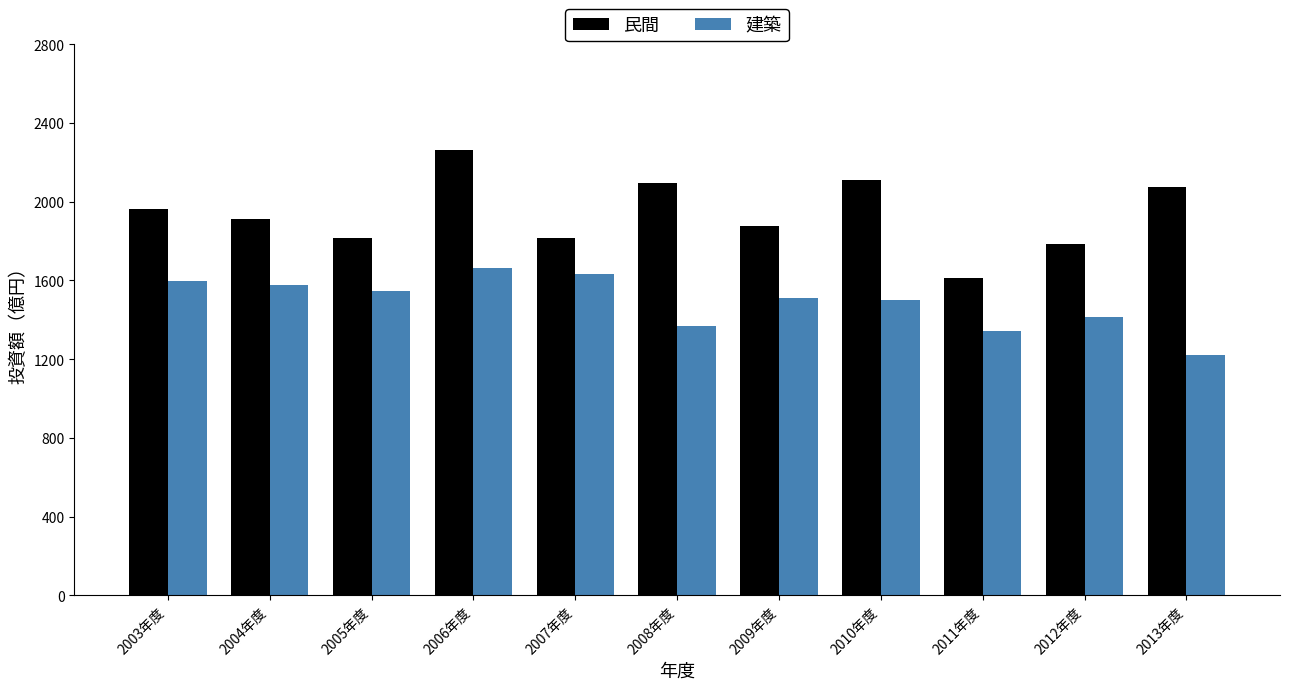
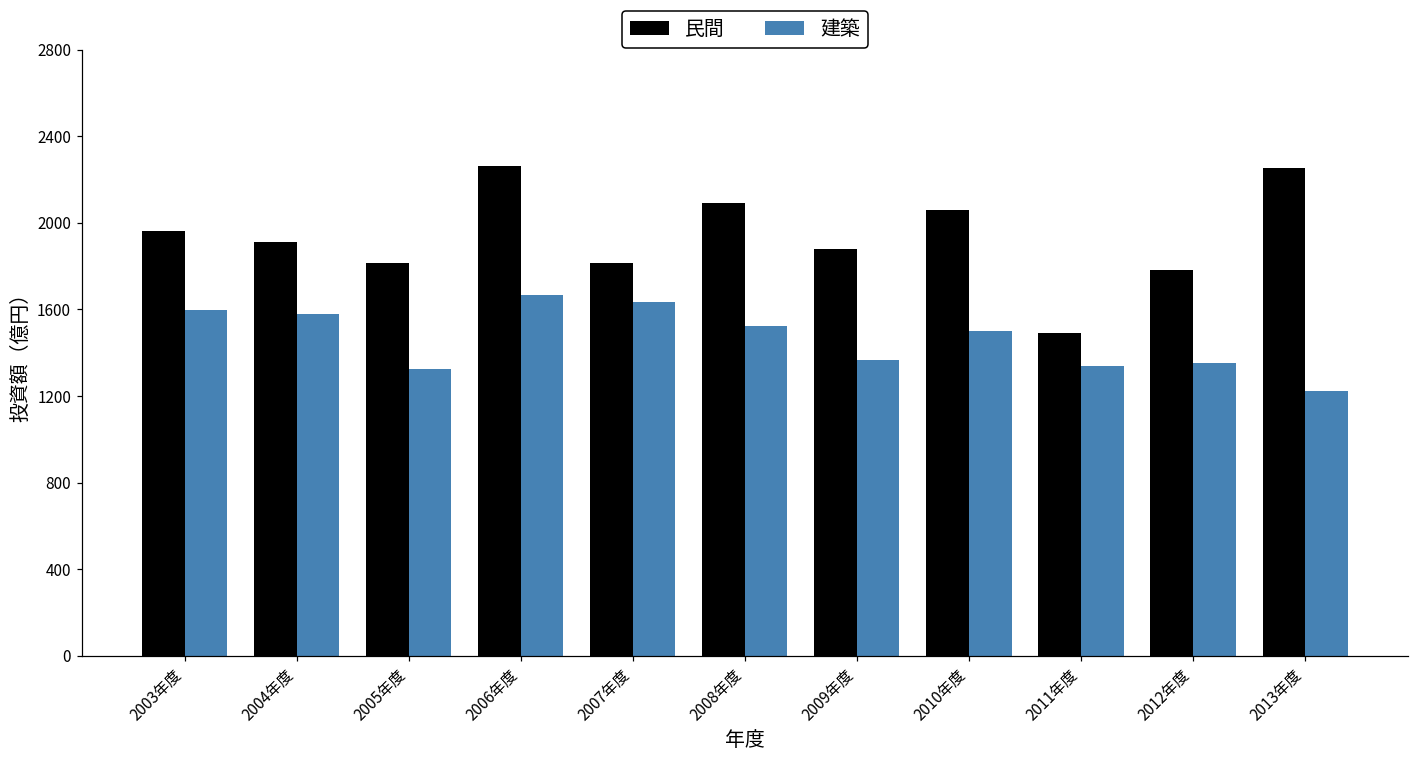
建築, 2005年度: 1540 -> 1320
建築, 2008年度: 1370 -> 1520
建築, 2009年度: 1510 -> 1370
民間, 2010年度: 2110 -> 2060
民間, 2011年度: 1610 -> 1490
建築, 2012年度: 1410 -> 1350
民間, 2013年度: 2080 -> 2250
